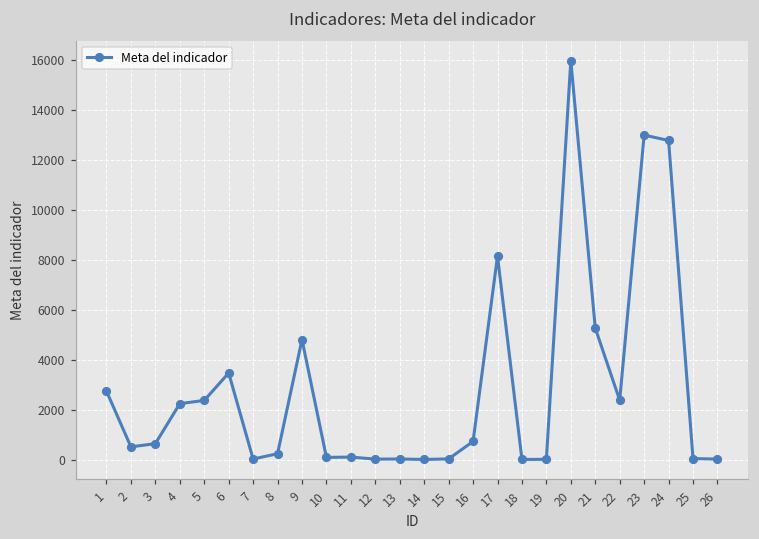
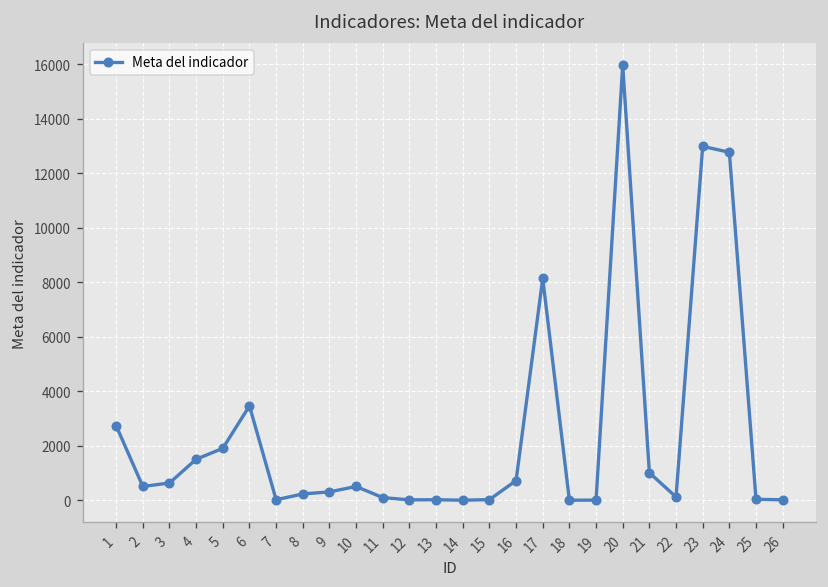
4: 2200 -> 1500
5: 2400 -> 1900
9: 4800 -> 300
10: 100 -> 500
21: 5300 -> 1000
22: 2400 -> 100
